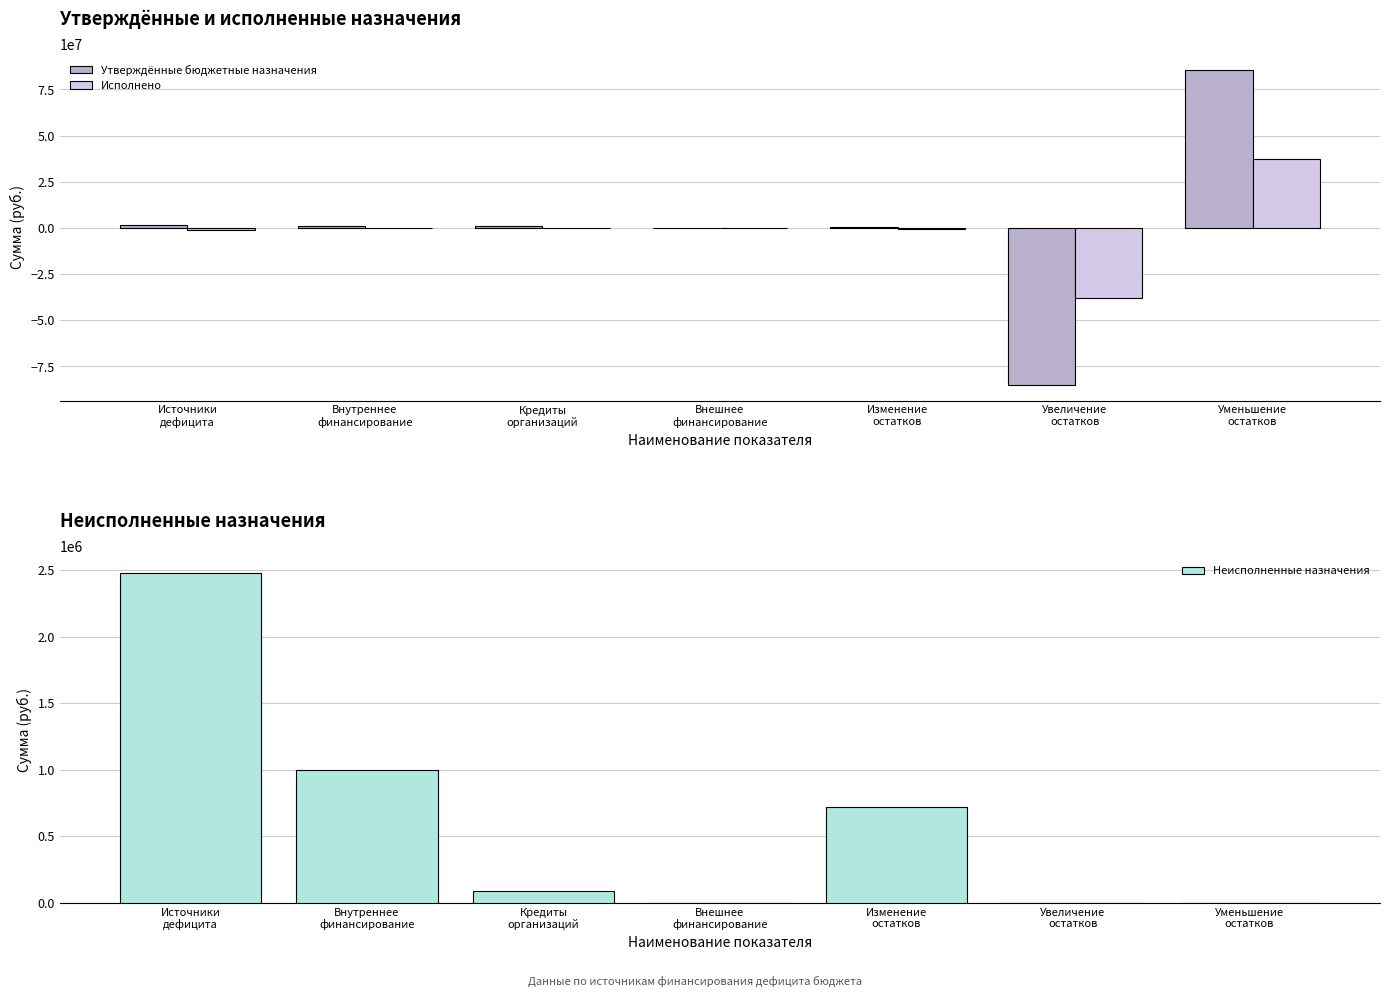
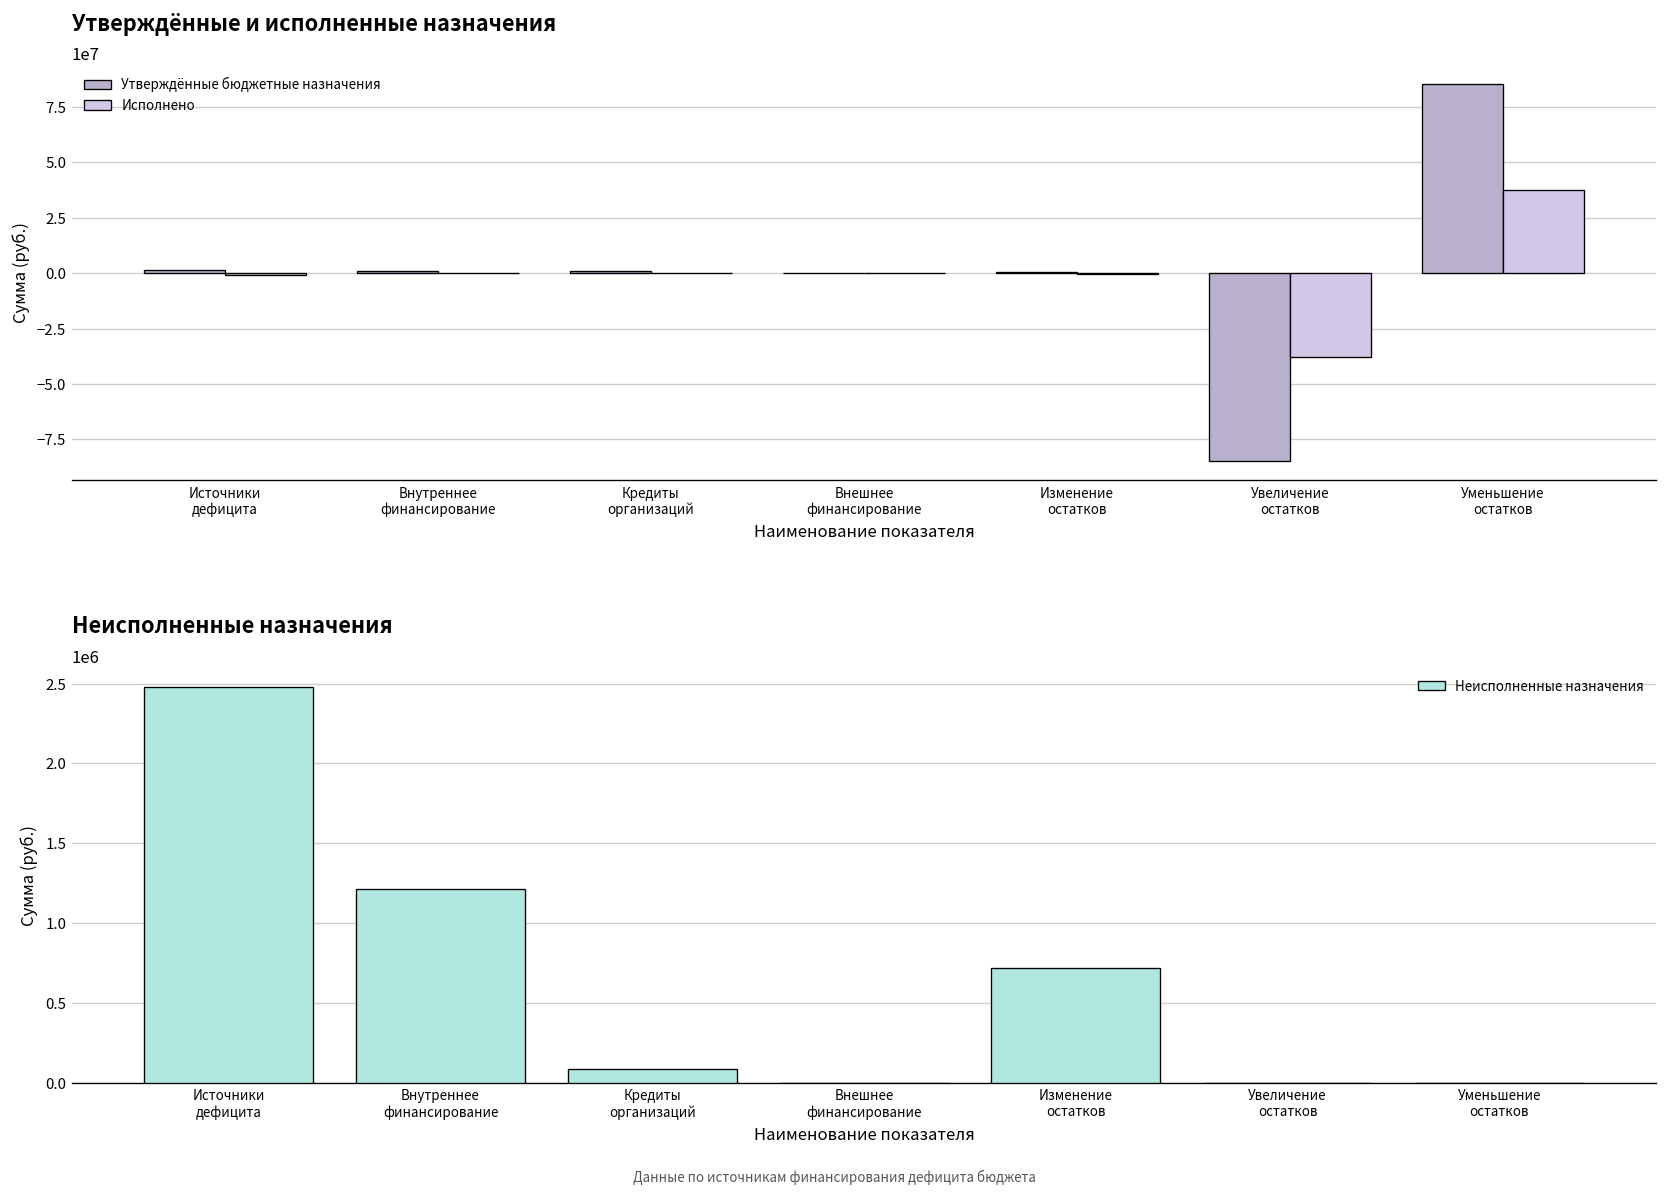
Неисполненные назначения, Внутреннее финансирование: 1000000 -> 1210000
